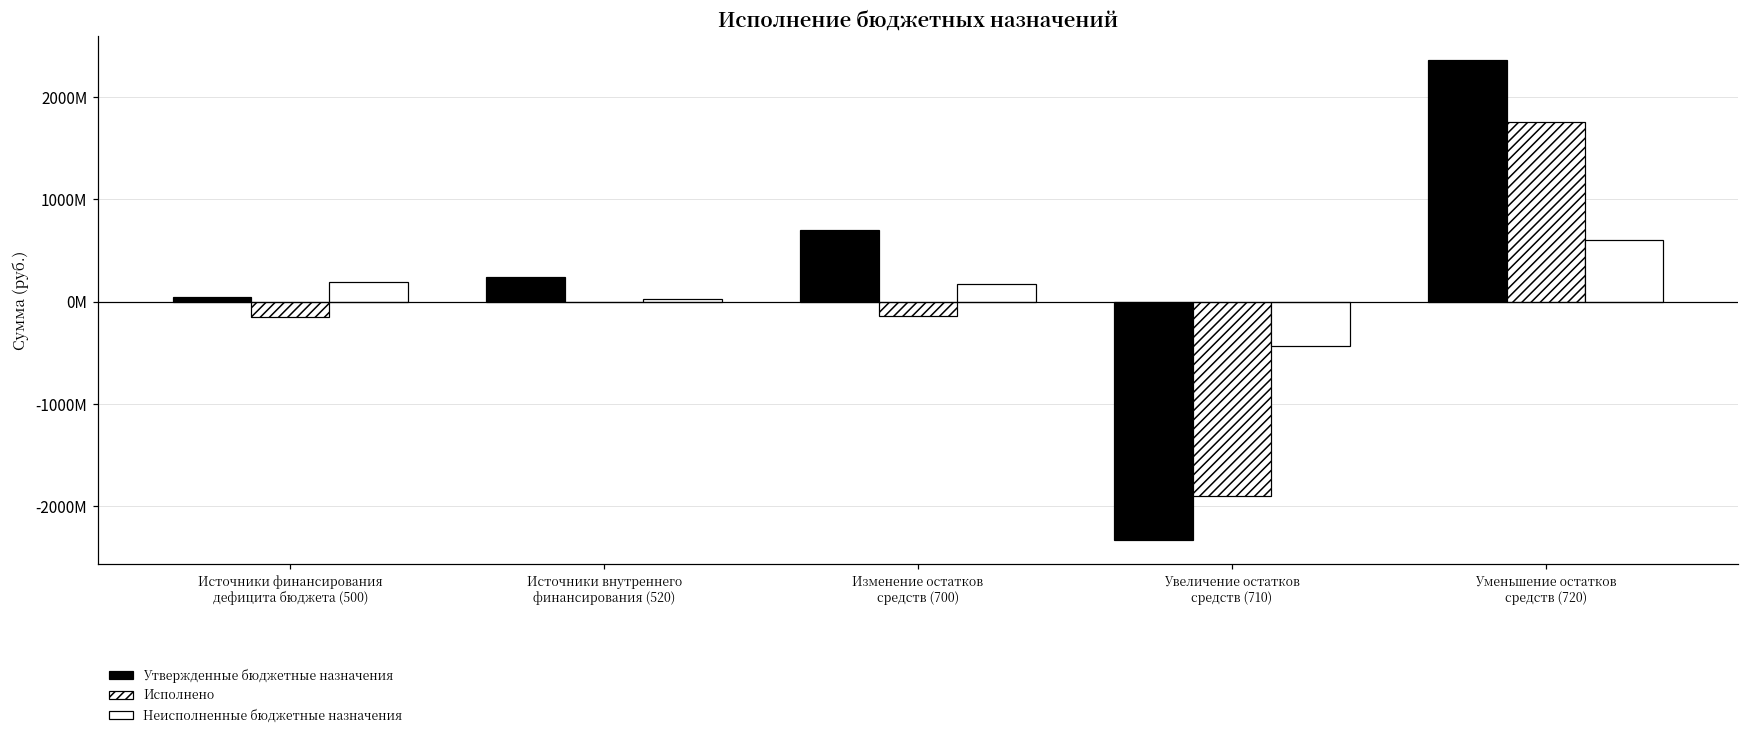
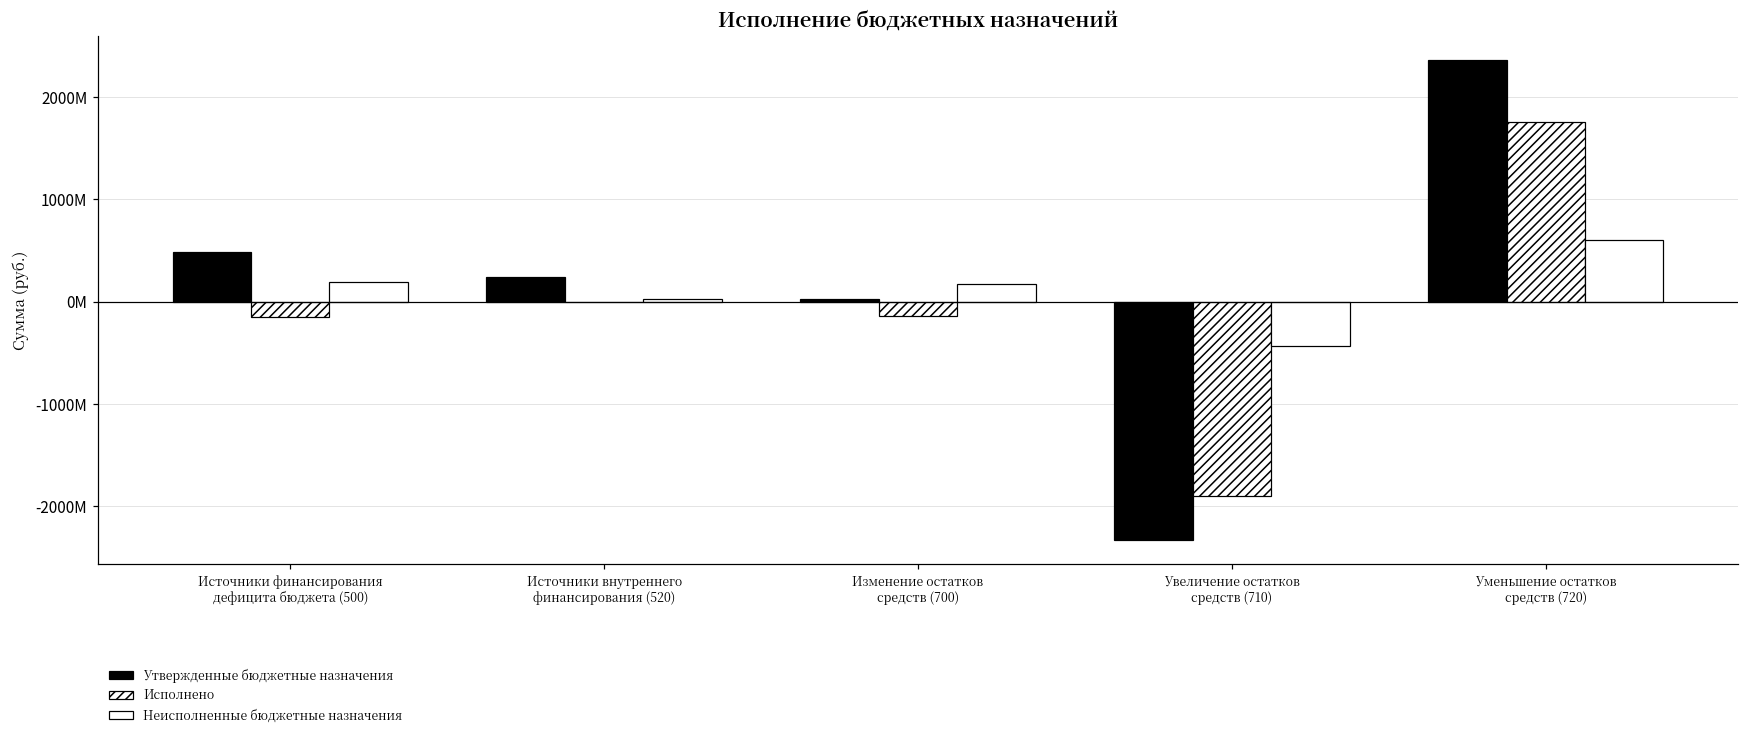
Утвержденные бюджетные назначения, Источники финансирования дефицита бюджета (500): 0 -> 500000000
Утвержденные бюджетные назначения, Изменение остатков средств (700): 700000000 -> 0
